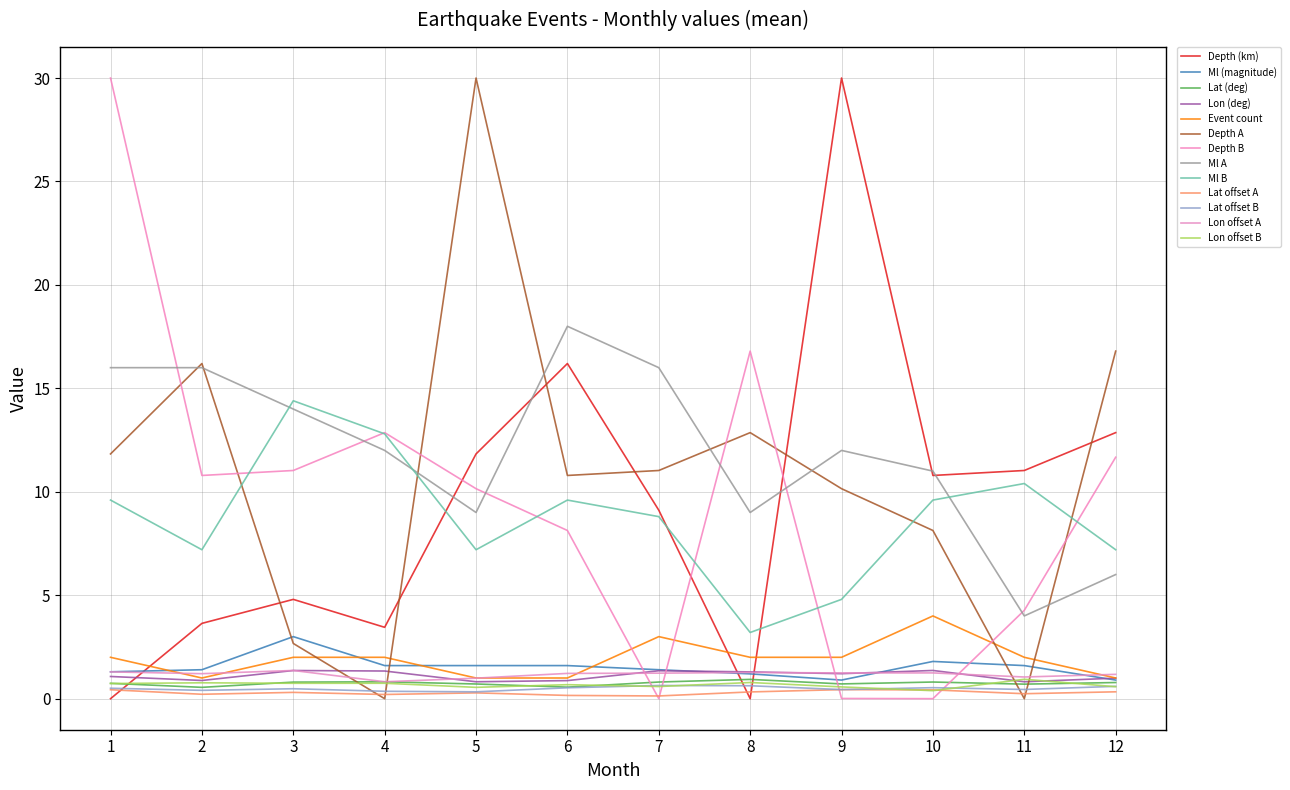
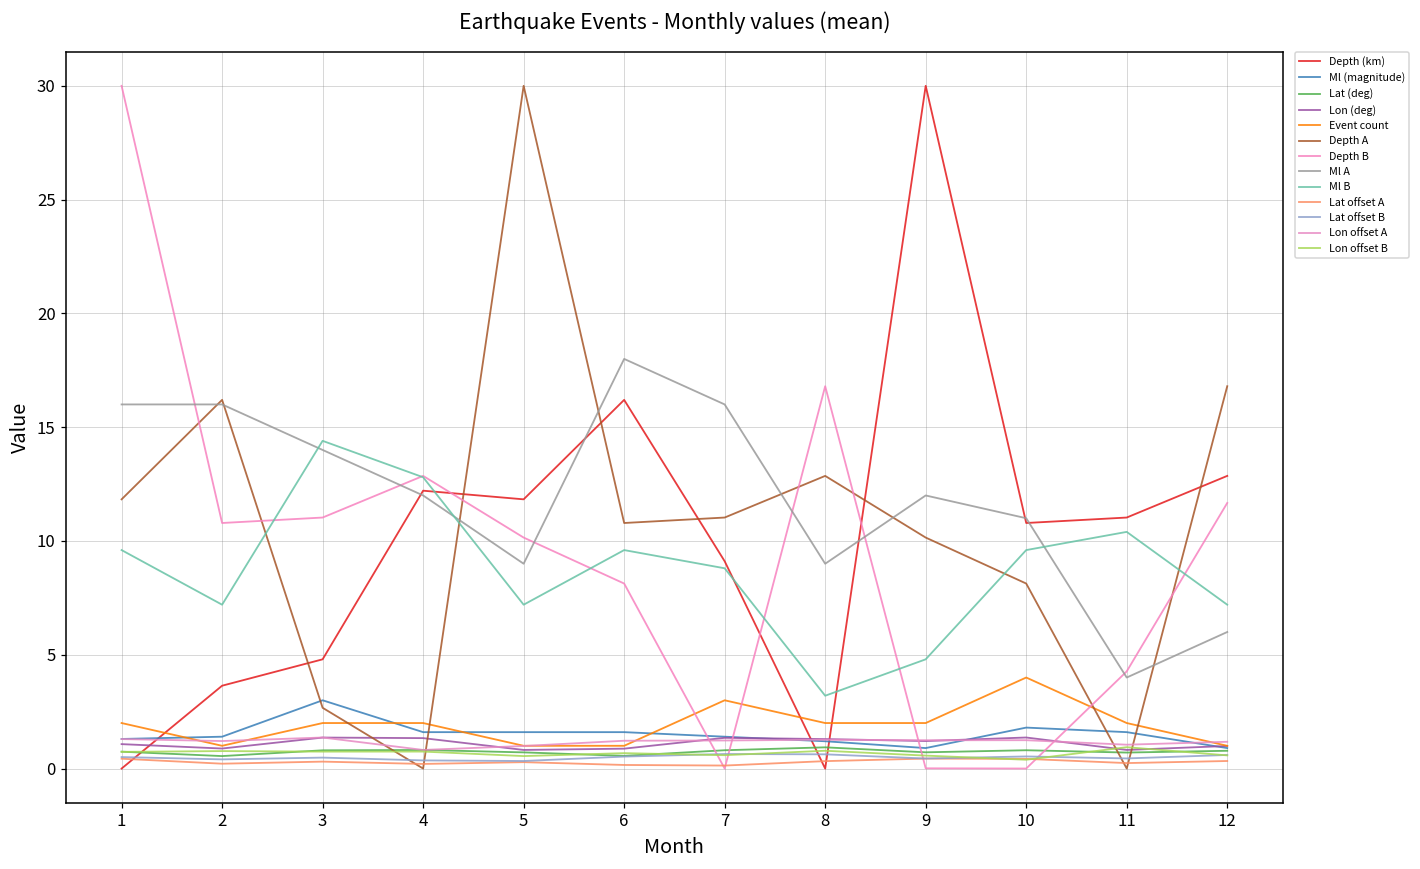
Depth (km), 4: 3.5 -> 12.2
